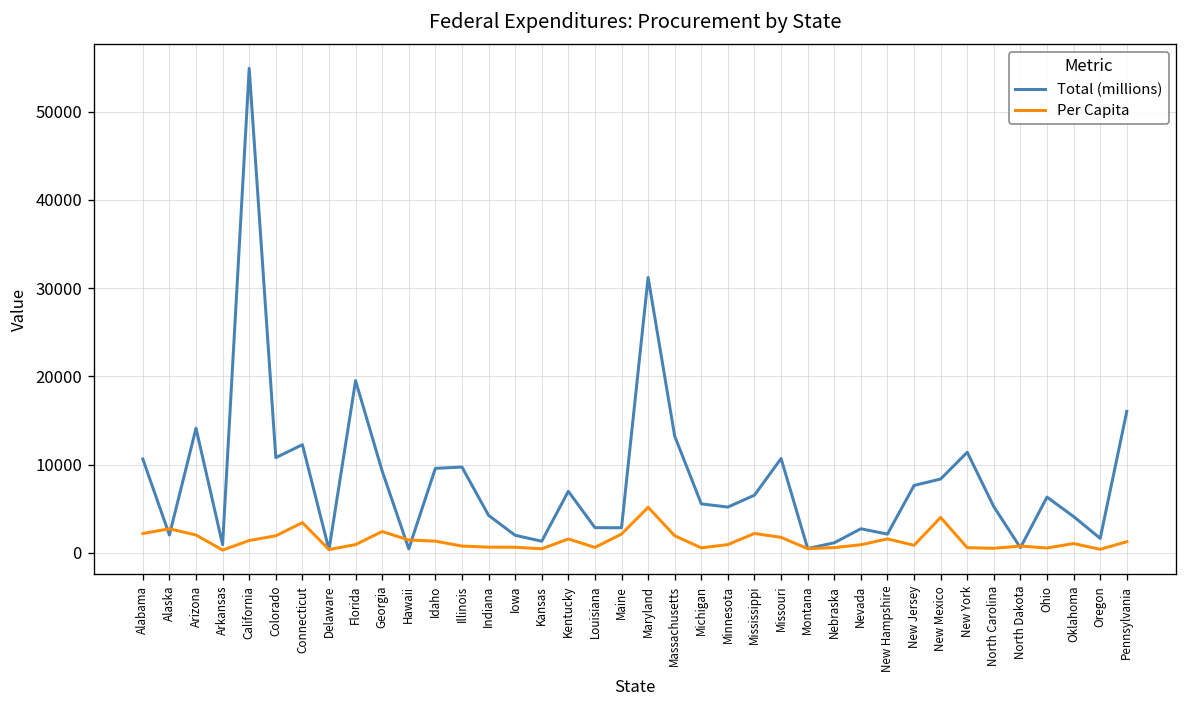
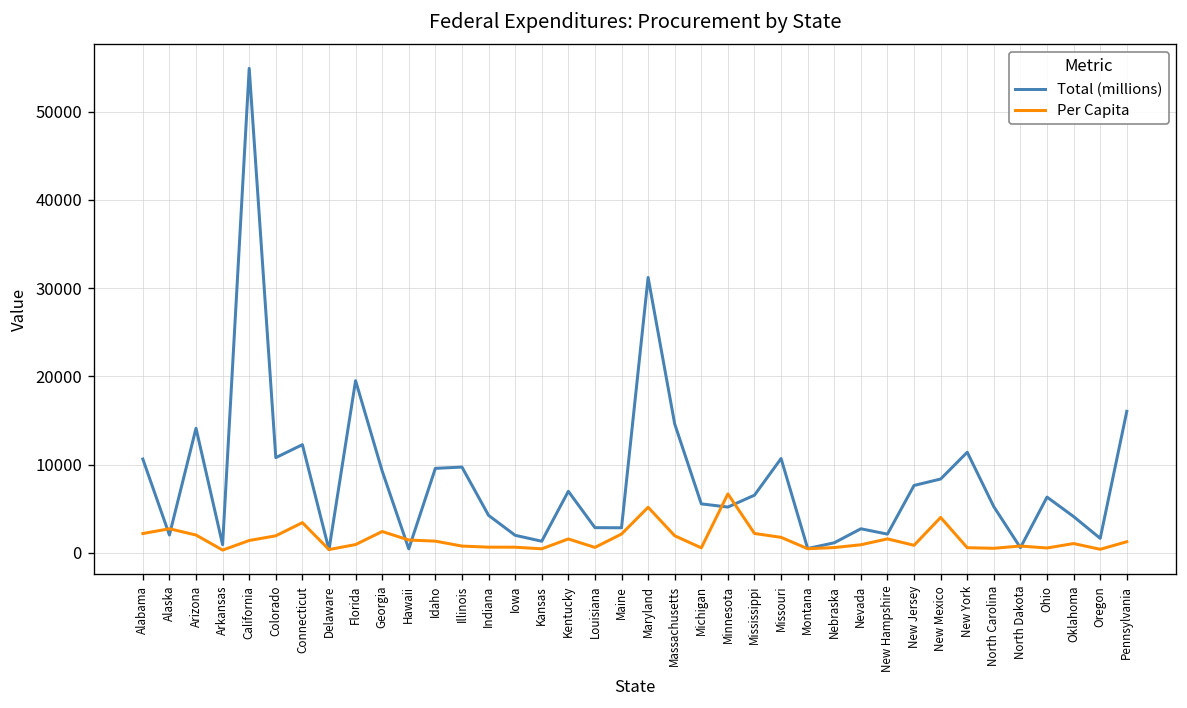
Total (millions), Massachusetts: 13000 -> 15000
Per Capita, Minnesota: 1000 -> 7000
